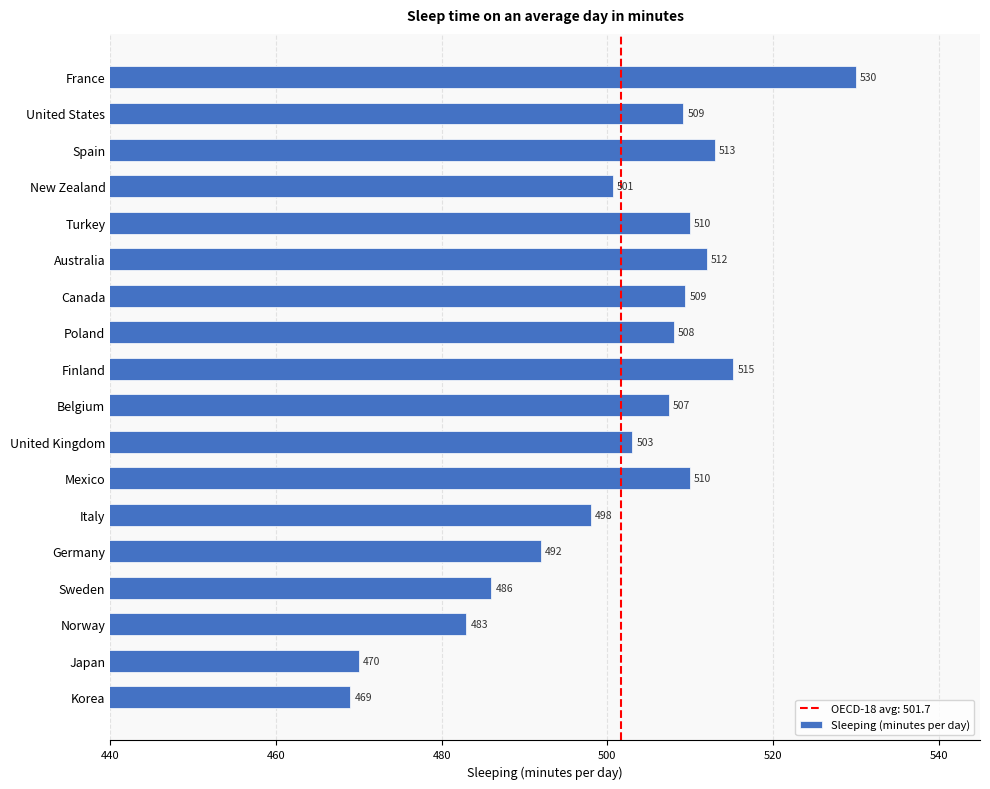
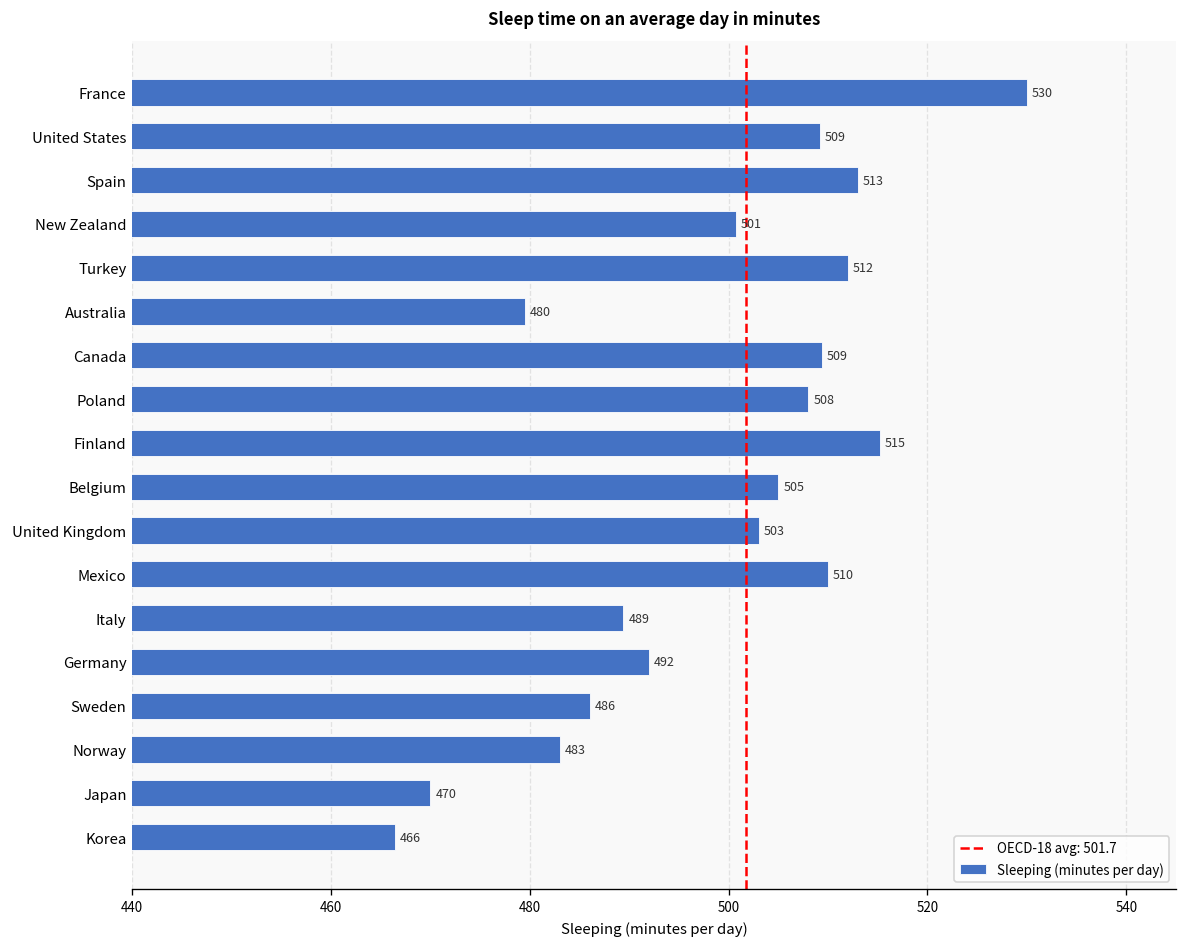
Turkey: 510 -> 512
Australia: 512 -> 480
Belgium: 507 -> 505
Italy: 498 -> 489
Korea: 469 -> 466
